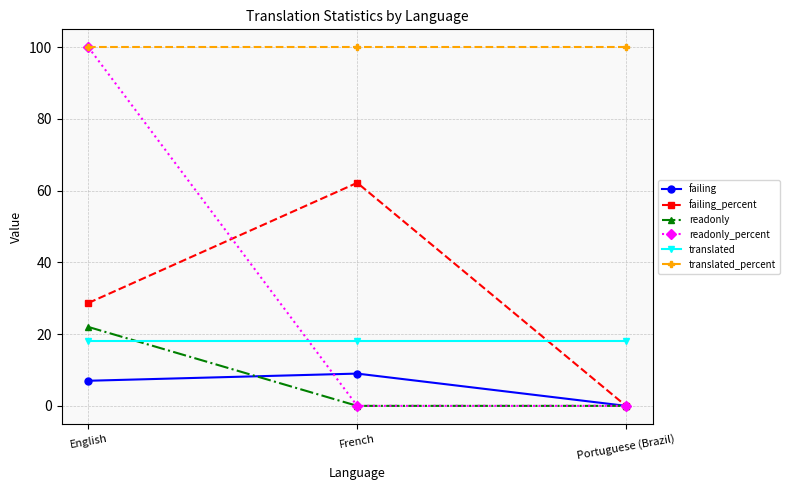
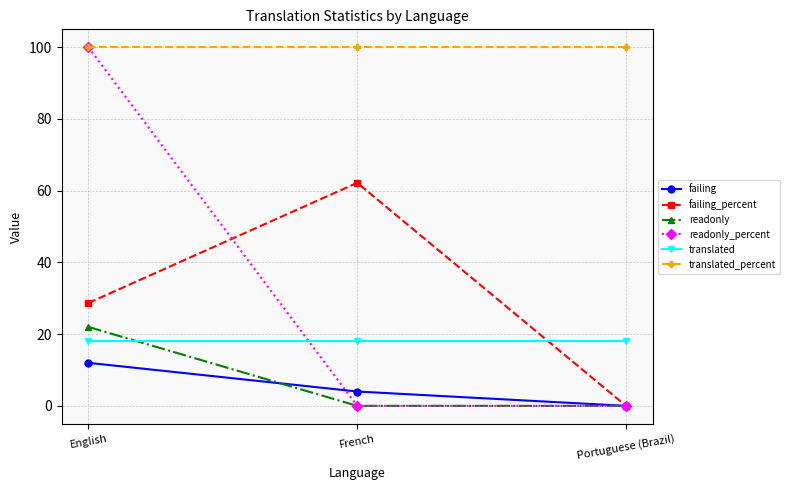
failing, English: 7 -> 12
failing, French: 9 -> 4
